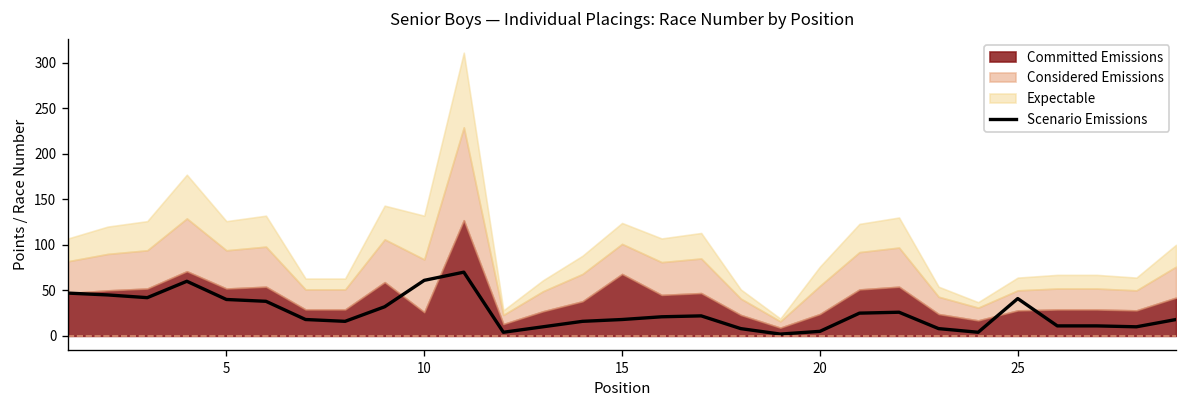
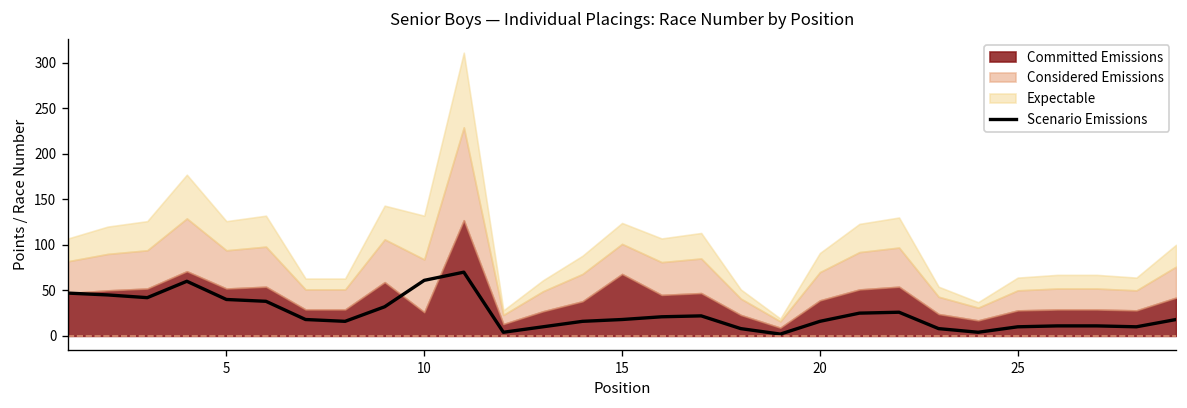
Scenario Emissions, 20: 10 -> 20
Committed Emissions, 20: 20 -> 40
Scenario Emissions, 25: 40 -> 10
